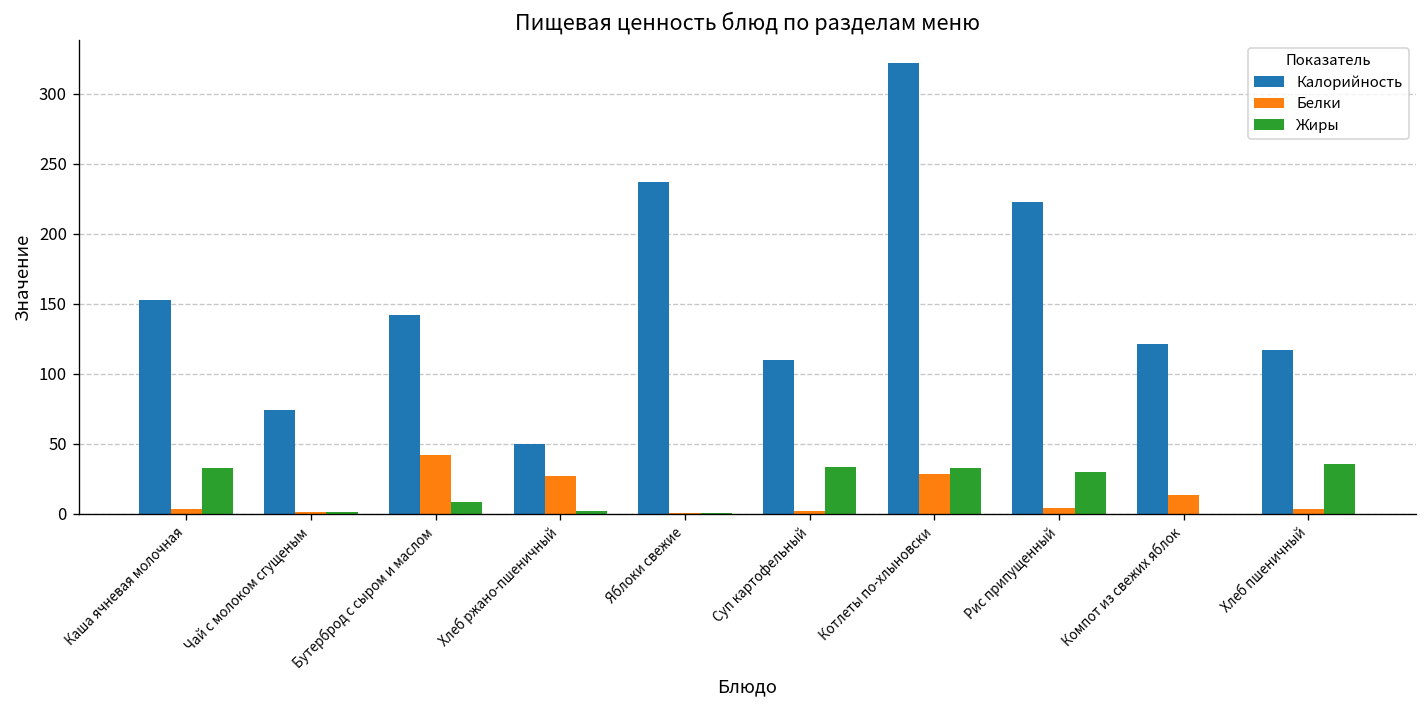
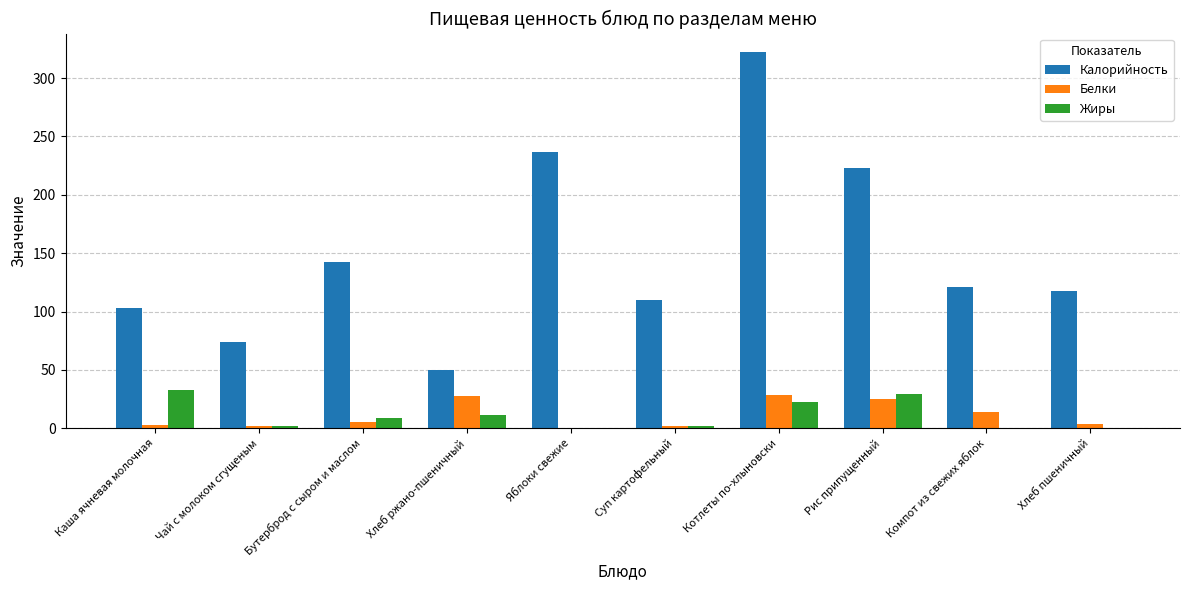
Калорийность, Каша ячневая молочная: 153 -> 103
Белки, Бутерброд с сыром и маслом: 42 -> 5
Жиры, Хлеб ржано-пшеничный: 2 -> 12
Жиры, Суп картофельный: 33 -> 2
Жиры, Котлеты по-хлыновски: 33 -> 23
Белки, Рис припущенный: 4 -> 25
Жиры, Хлеб пшеничный: 36 -> 0
